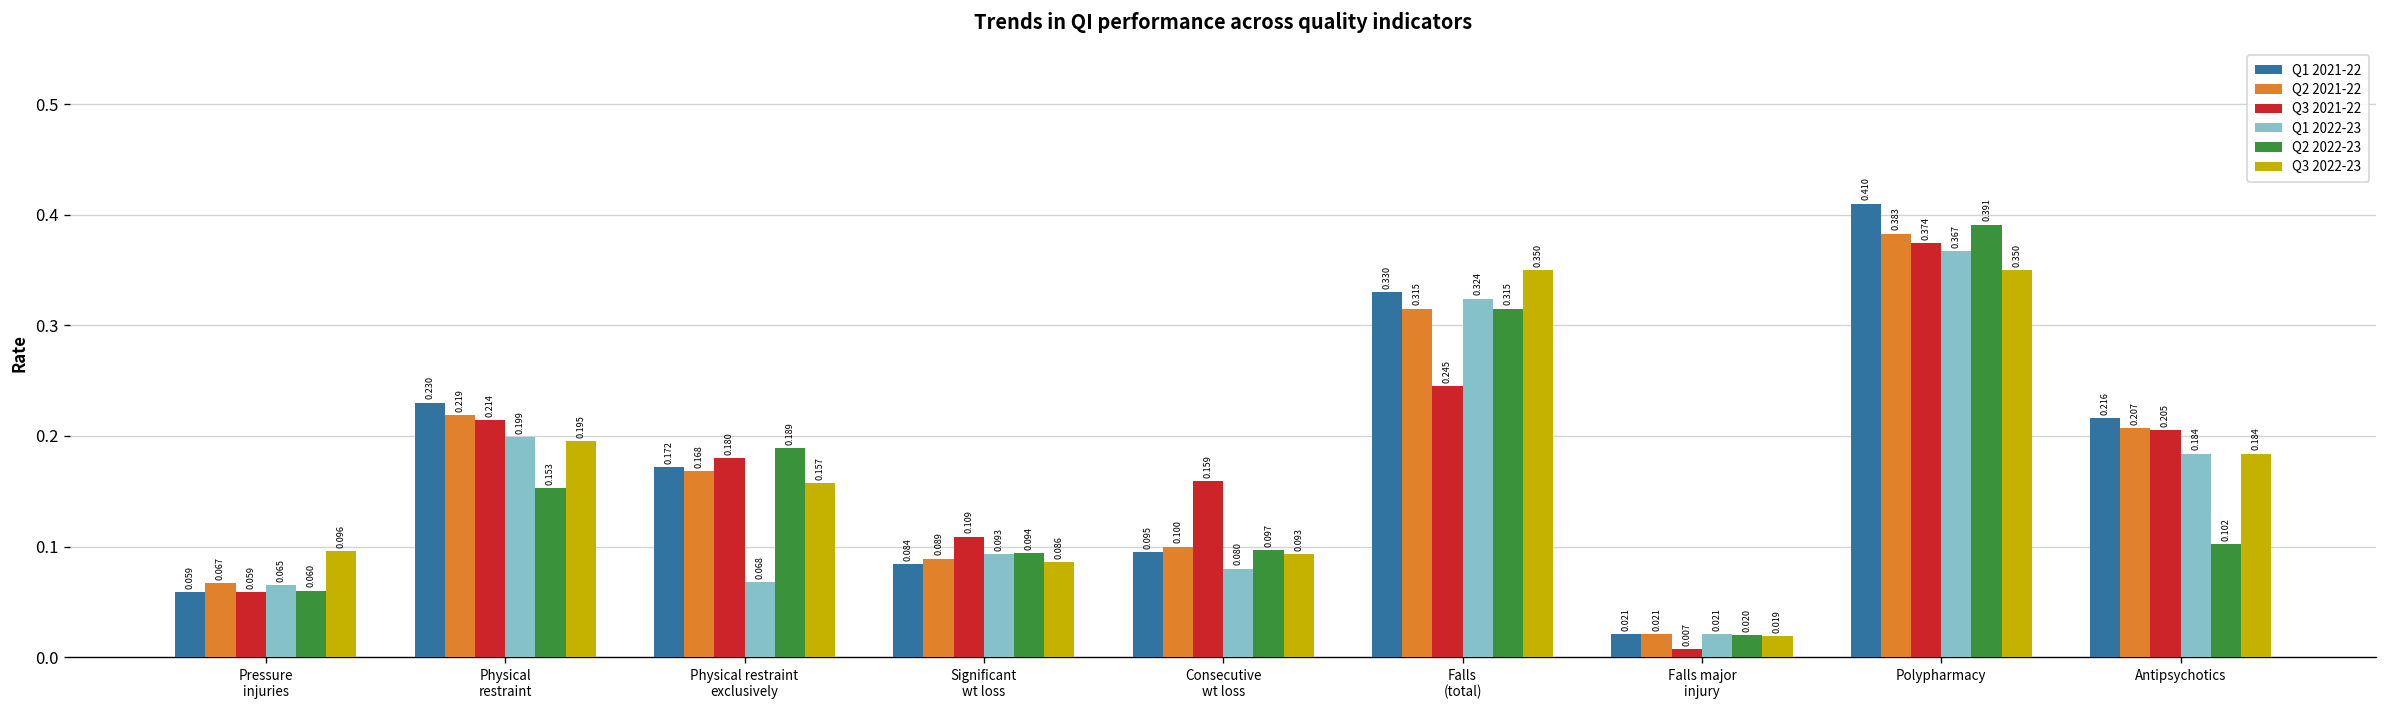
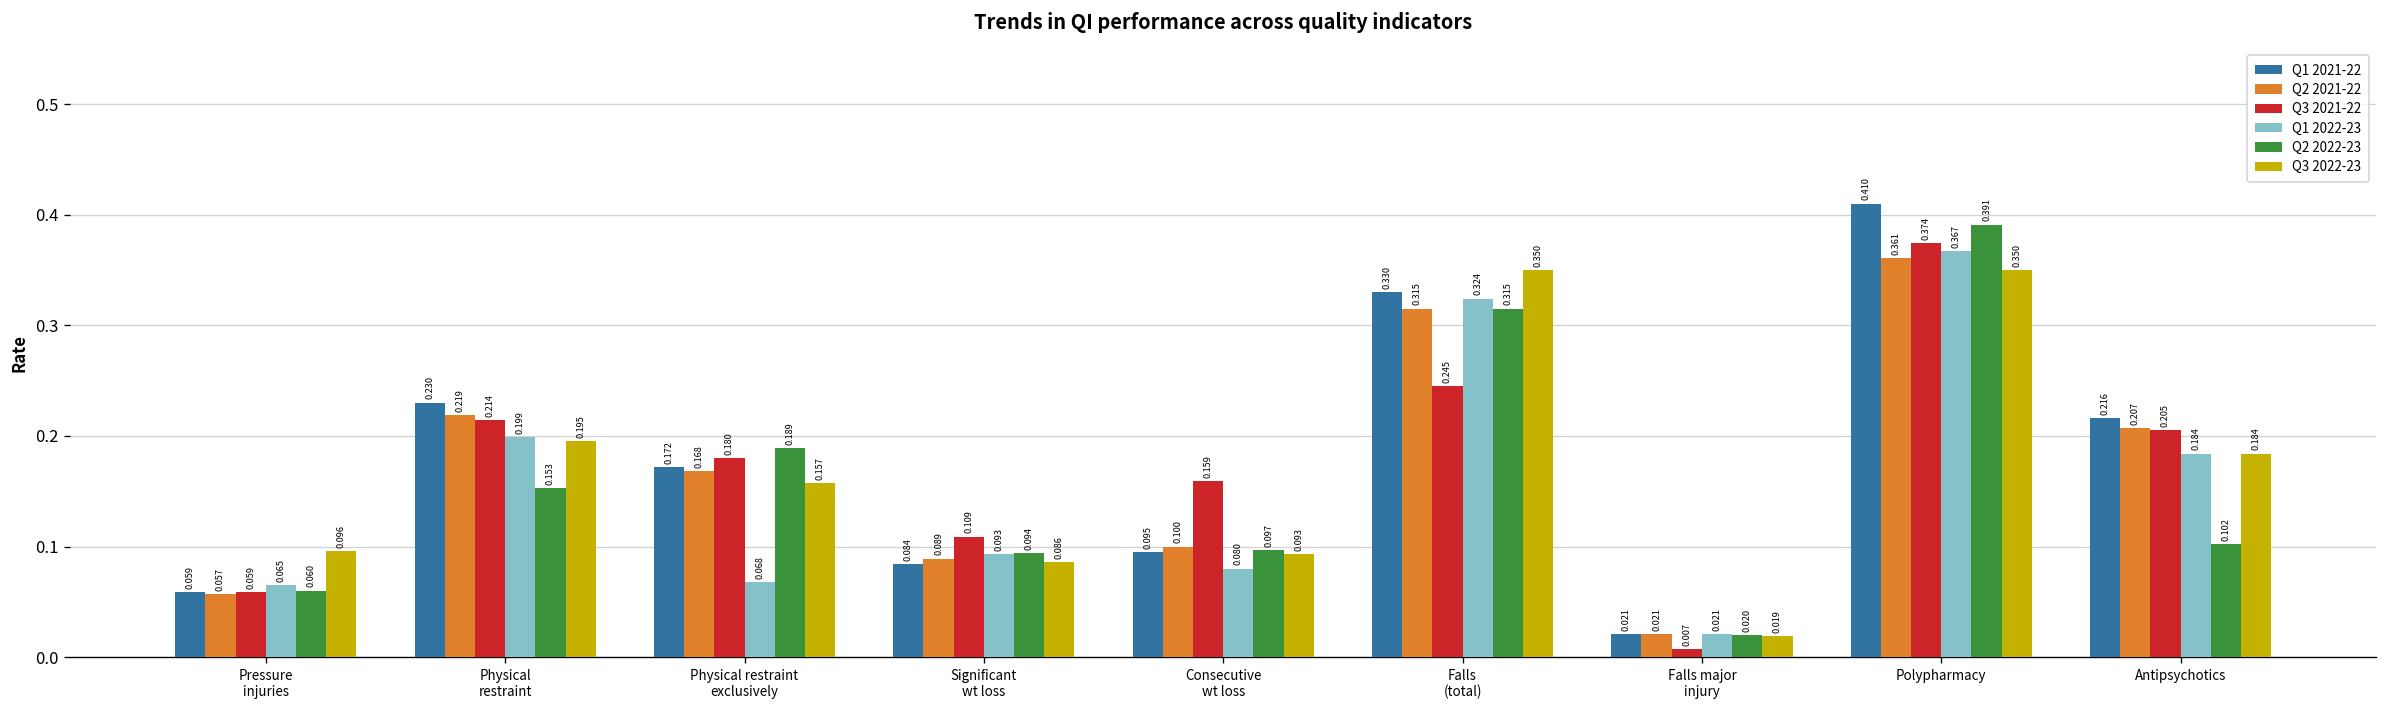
Q2 2021-22, Pressure injuries: 0.067 -> 0.057
Q2 2021-22, Polypharmacy: 0.383 -> 0.361
